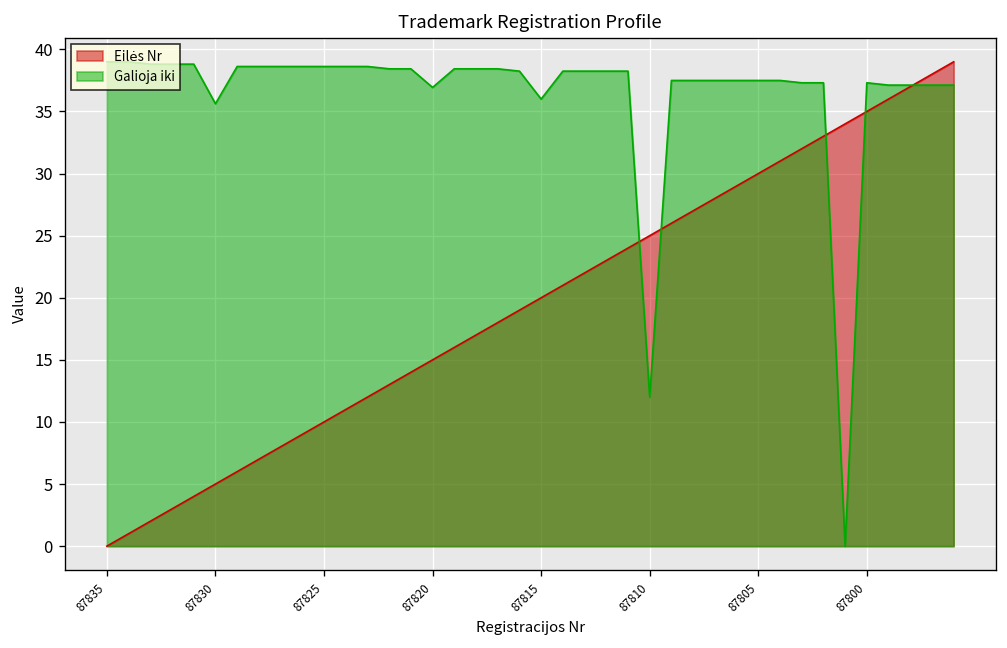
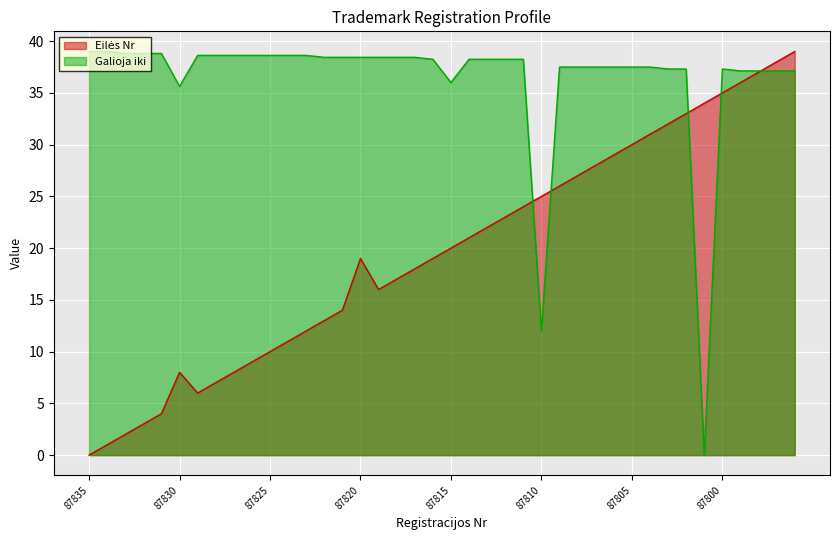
Eilės Nr, 87830: 5.0 -> 8.0
Eilės Nr, 87820: 15.0 -> 19.0
Galioja iki, 87820: 36.9 -> 38.4
